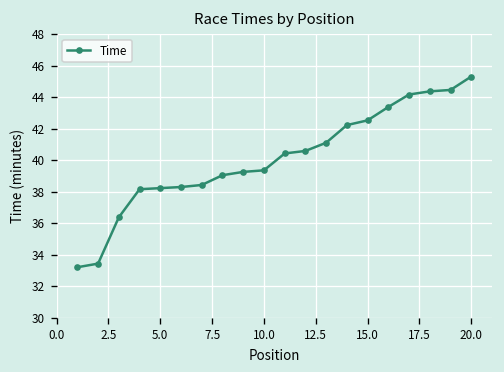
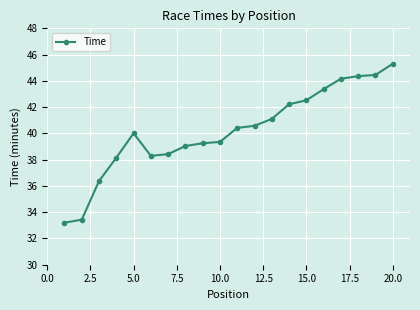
5.0: 38.2 -> 40.0
